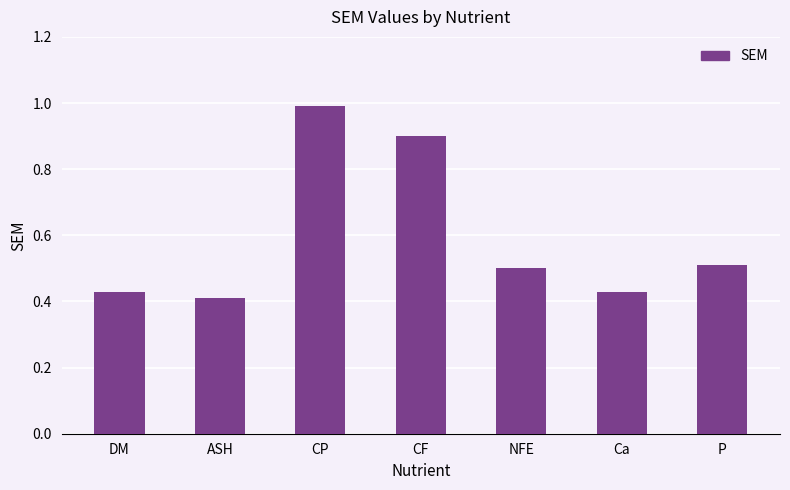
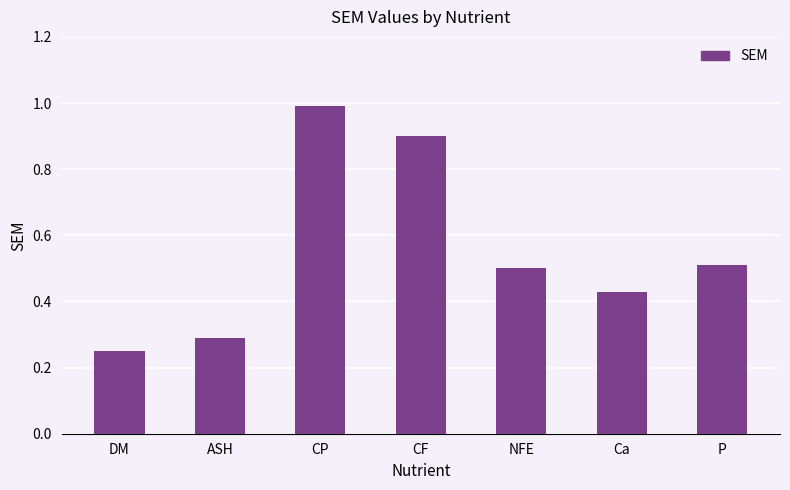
DM: 0.43 -> 0.25
ASH: 0.41 -> 0.29
